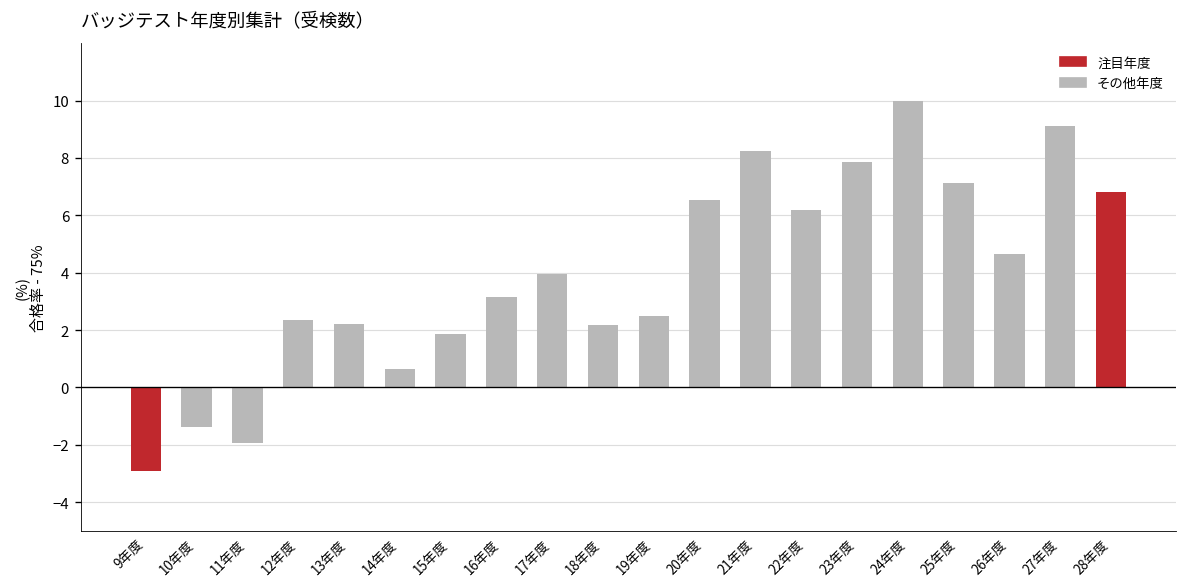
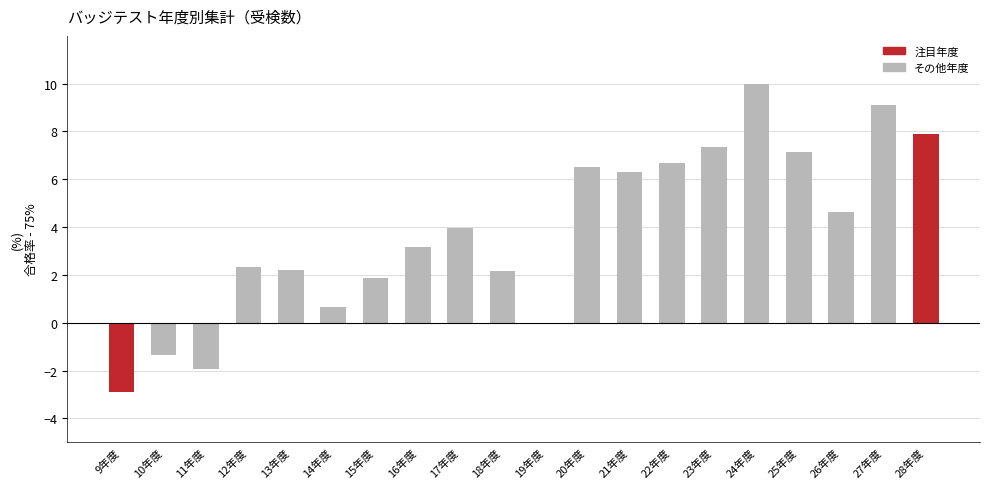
19年度: 2.5 -> 0.0
21年度: 8.3 -> 6.3
22年度: 6.2 -> 6.7
23年度: 7.9 -> 7.3
28年度: 6.8 -> 7.9
